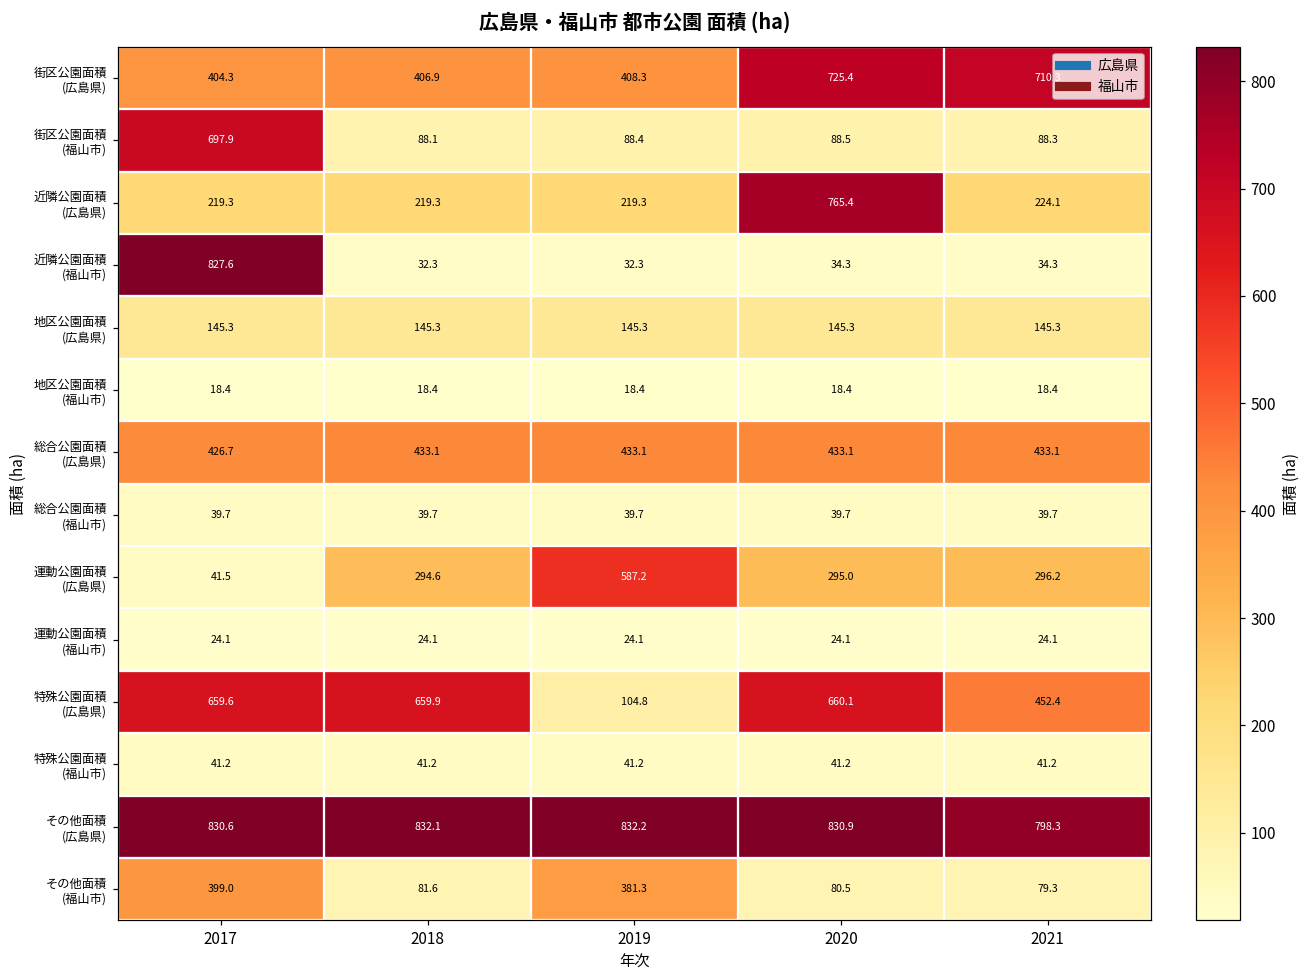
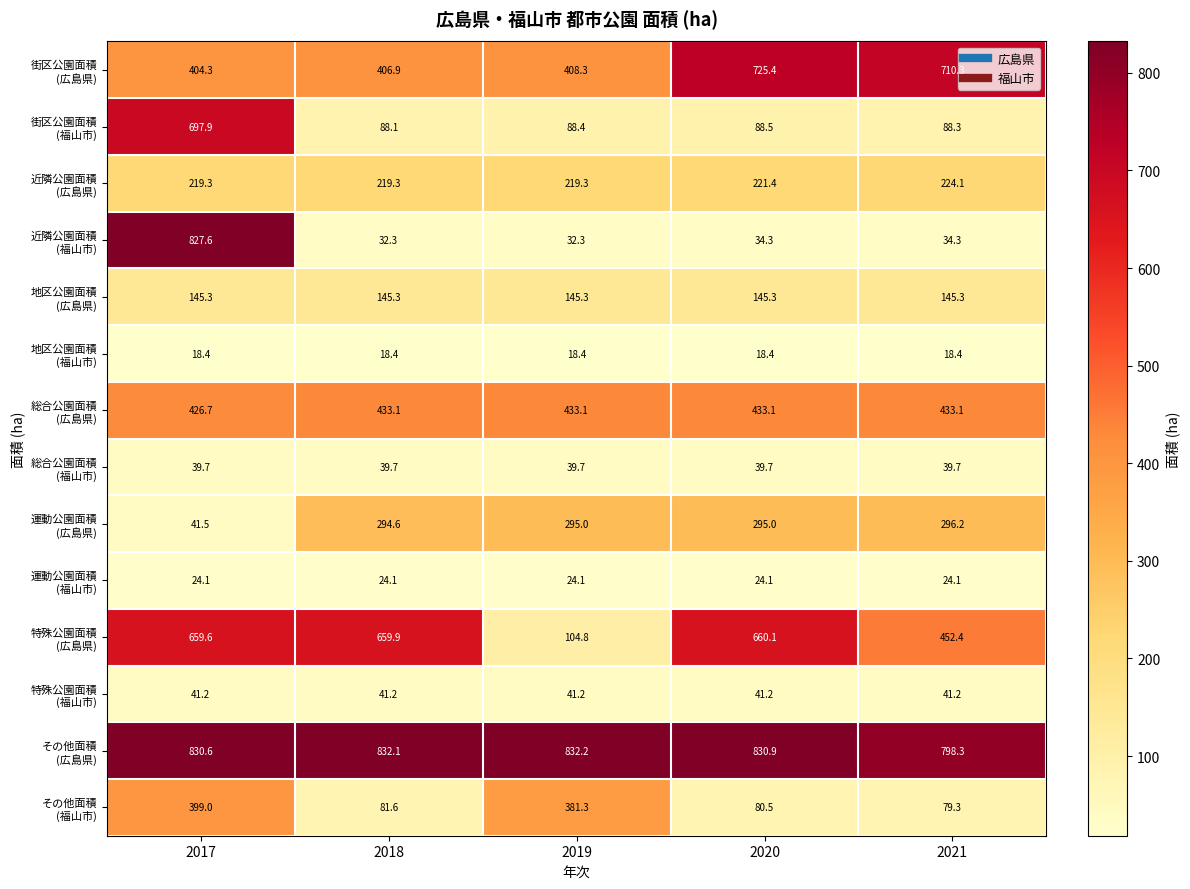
近隣公園面積 (広島県), 2020: 765.4 -> 221.4
運動公園面積 (広島県), 2019: 587.2 -> 295.0
